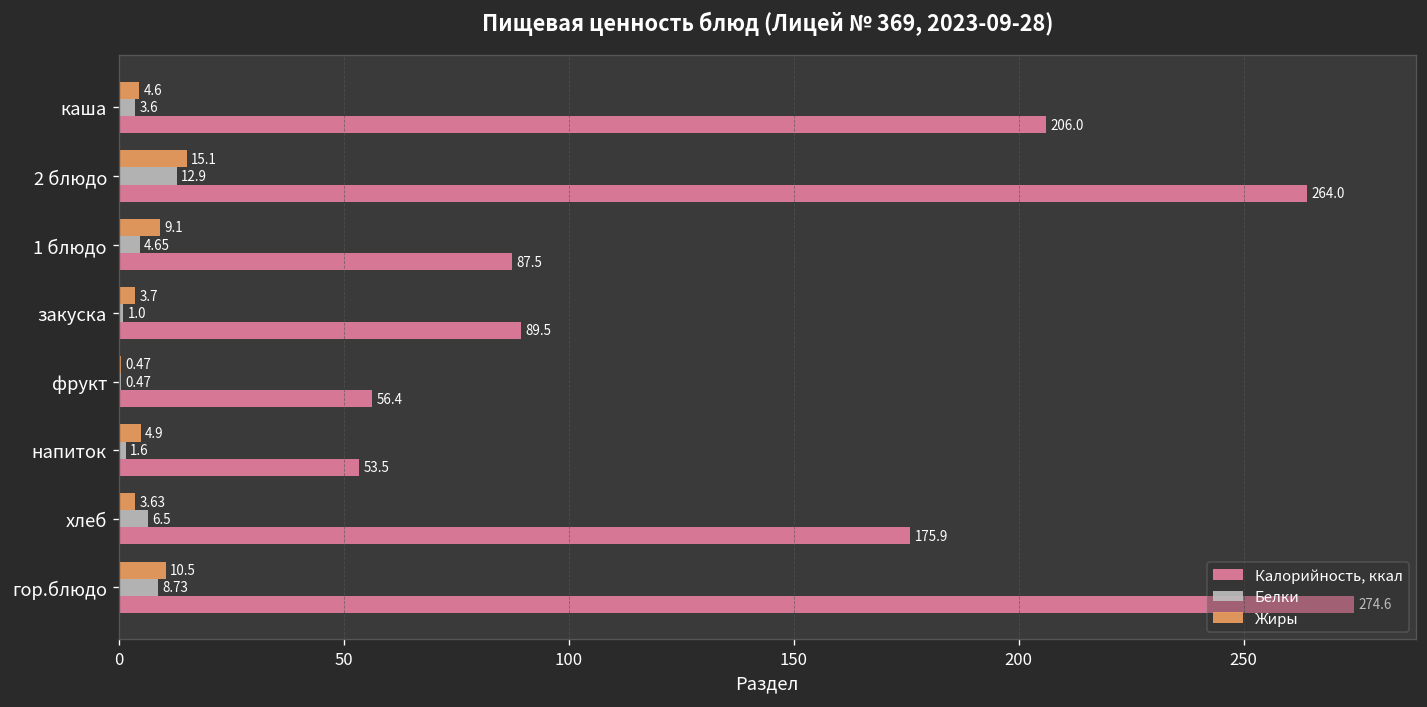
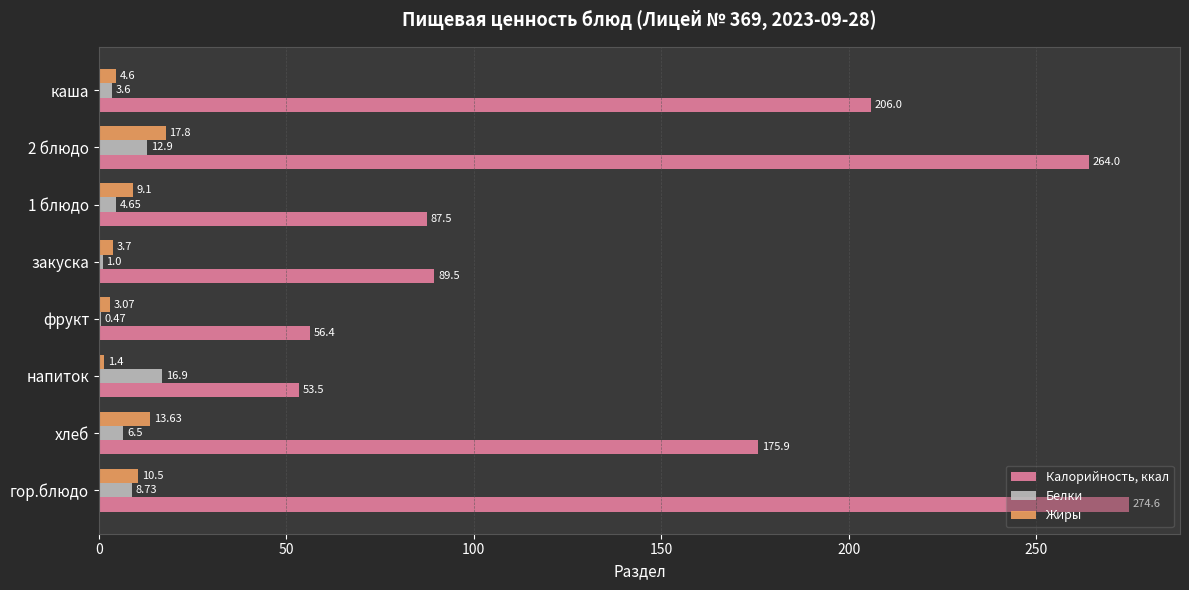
Жиры, 2 блюдо: 15.1 -> 17.8
Жиры, фрукт: 0.47 -> 3.07
Жиры, напиток: 4.9 -> 1.4
Белки, напиток: 1.6 -> 16.9
Жиры, хлеб: 3.63 -> 13.63
